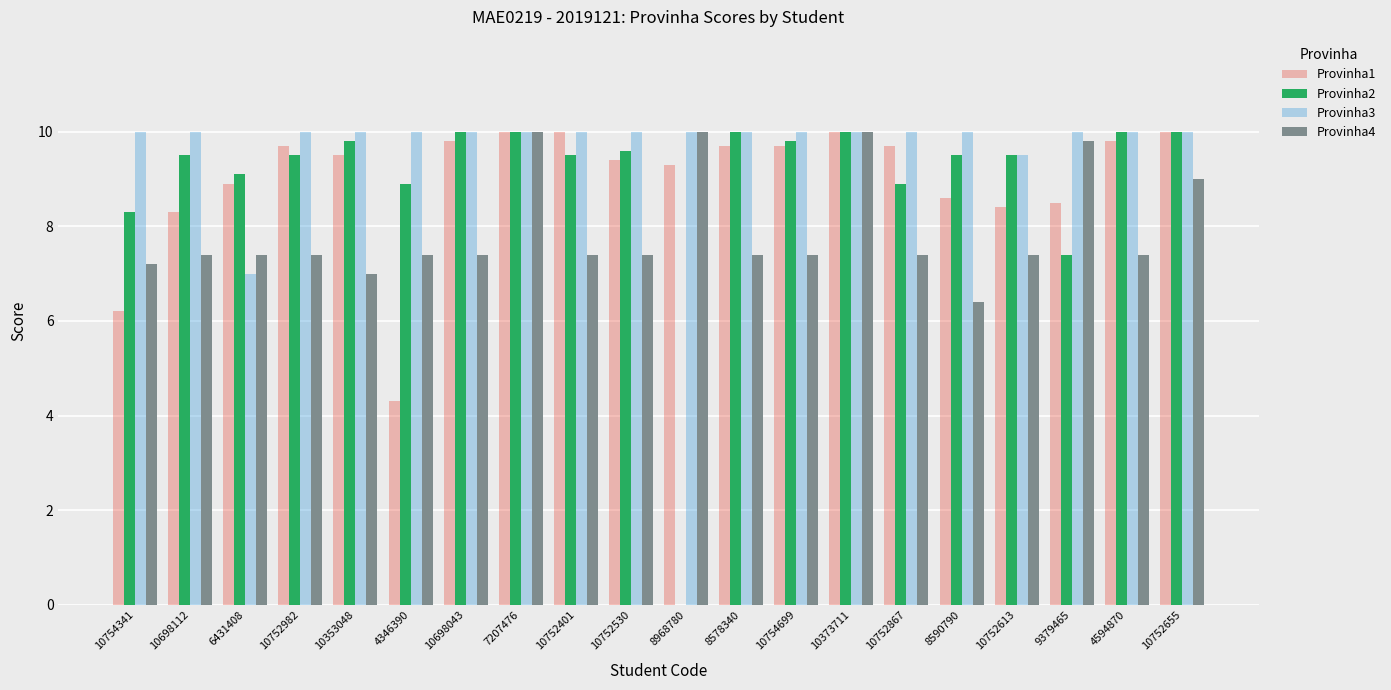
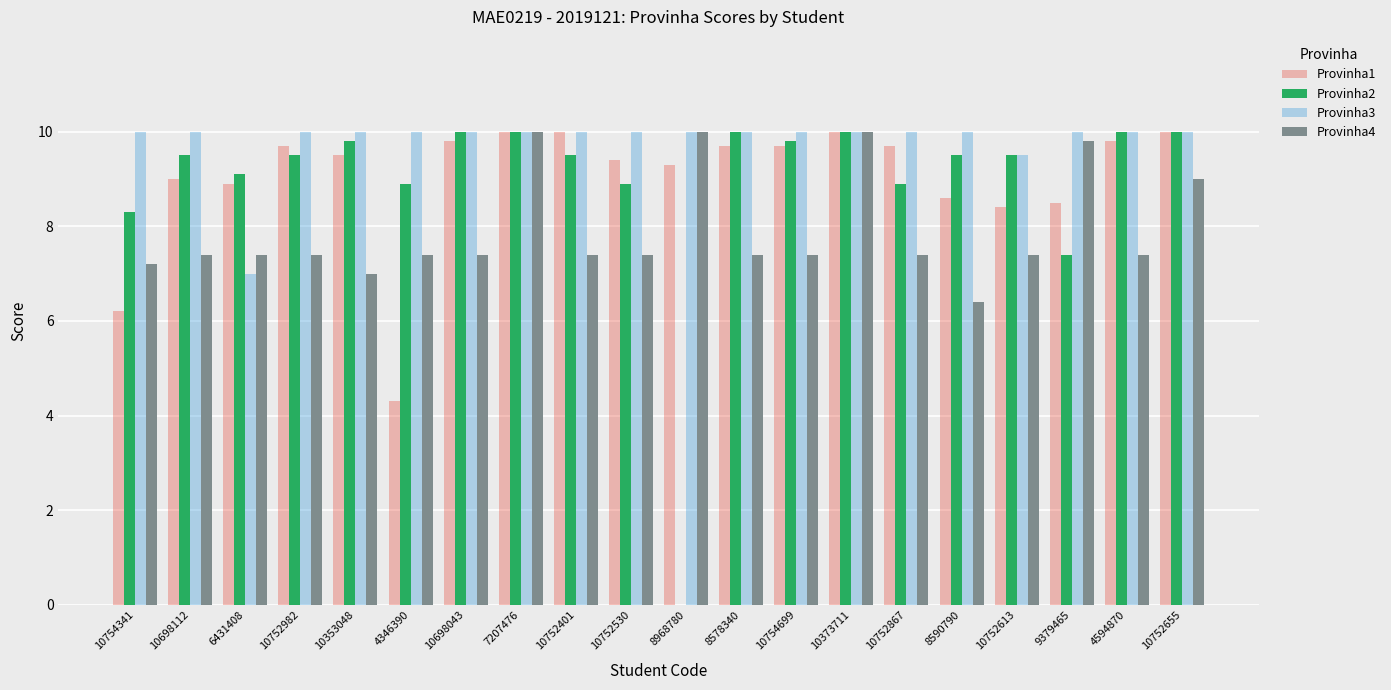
Provinha1, 10698112: 8.3 -> 9.0
Provinha2, 10752530: 9.6 -> 8.9
